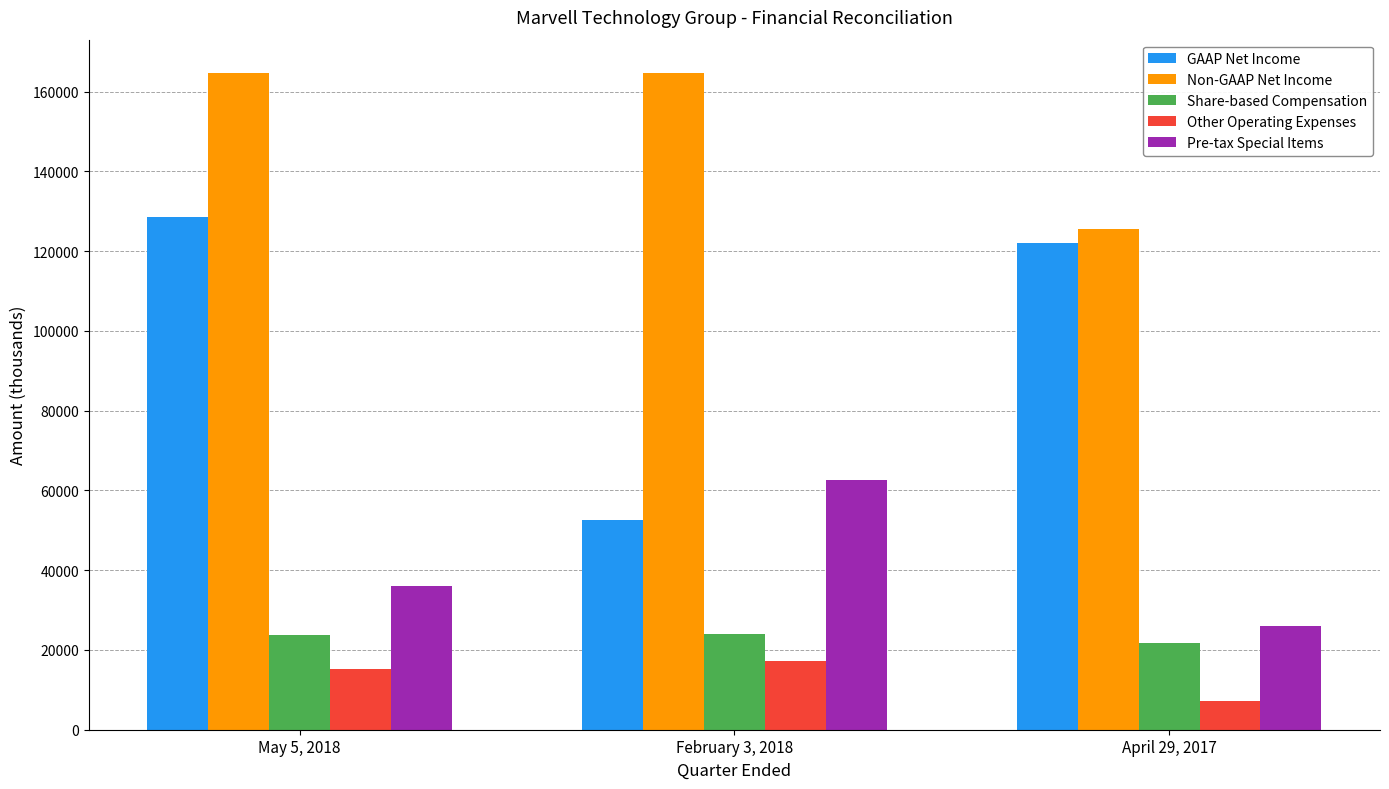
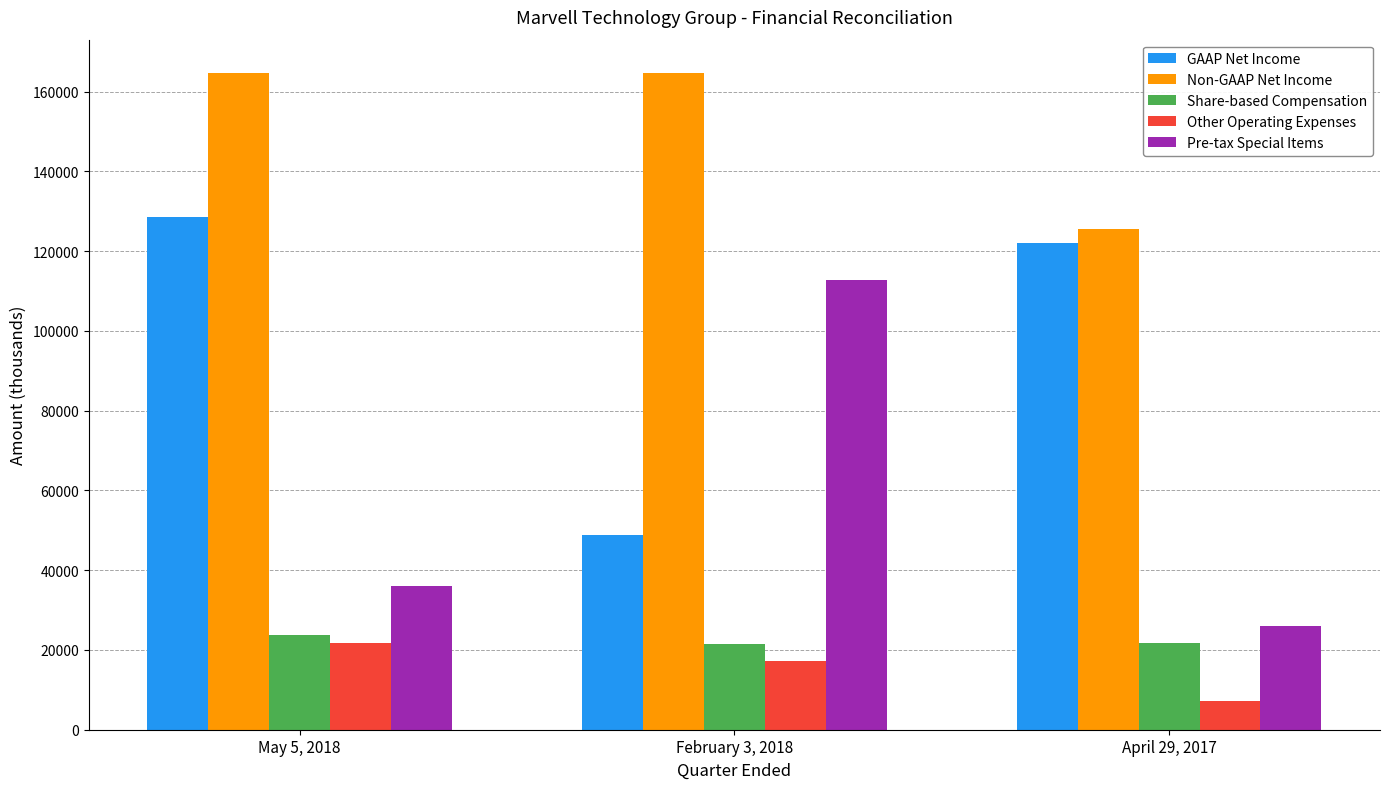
Other Operating Expenses, May 5, 2018: 15000 -> 22000
GAAP Net Income, February 3, 2018: 53000 -> 49000
Share-based Compensation, February 3, 2018: 24000 -> 21000
Pre-tax Special Items, February 3, 2018: 62000 -> 113000
